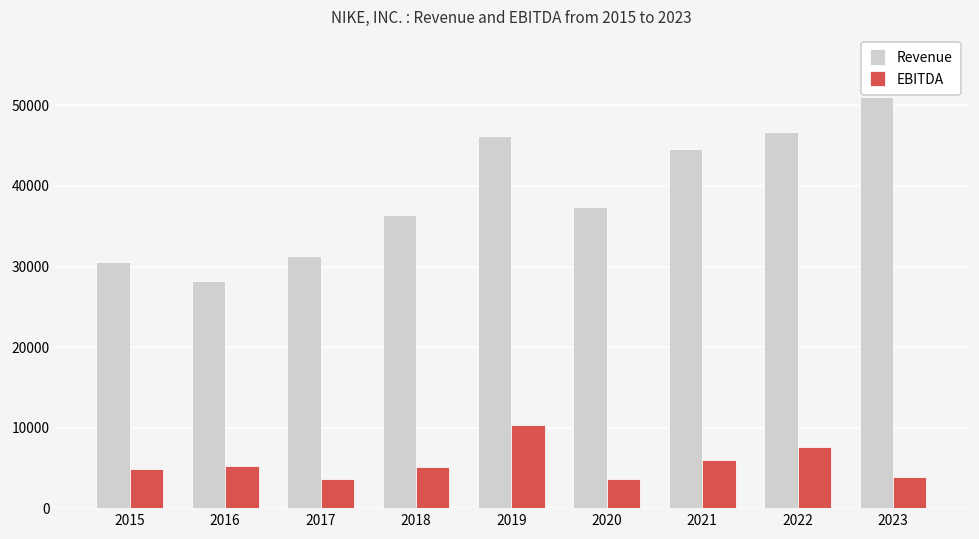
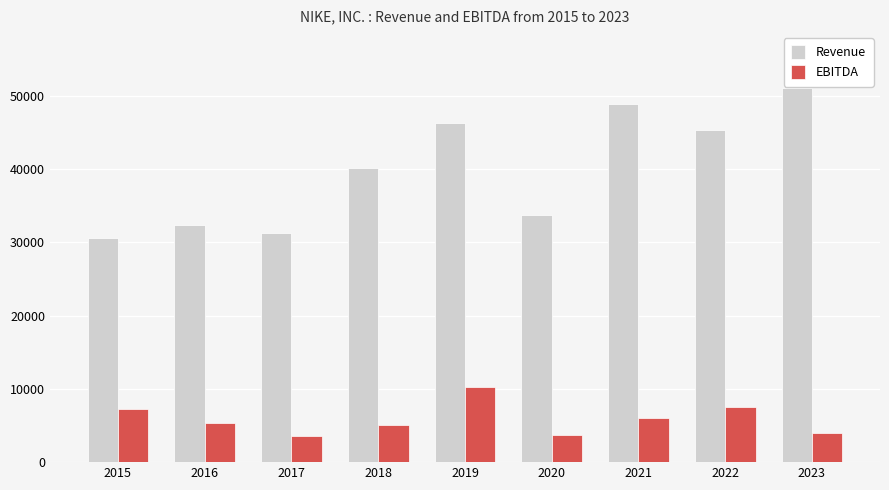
EBITDA, 2015: 5000 -> 7000
Revenue, 2016: 28000 -> 32000
Revenue, 2018: 36000 -> 40000
Revenue, 2020: 37000 -> 34000
Revenue, 2021: 45000 -> 49000
Revenue, 2022: 47000 -> 45000
